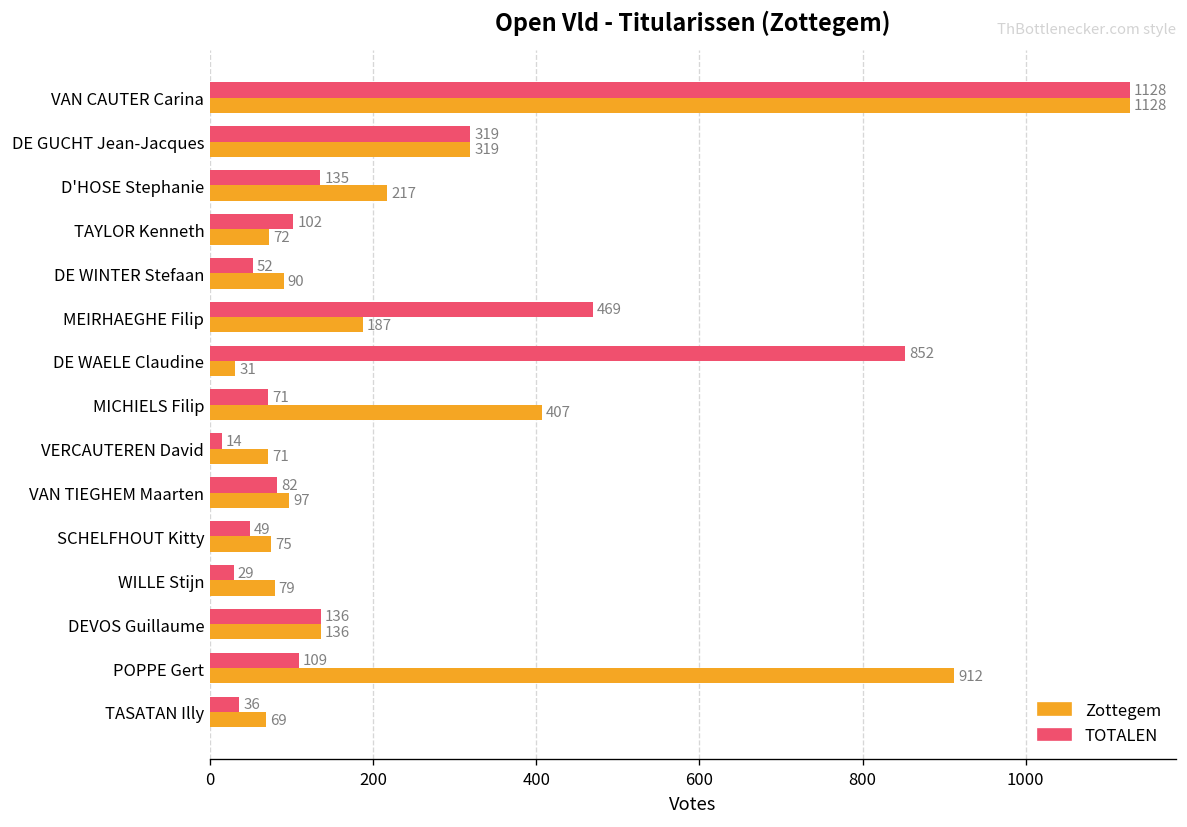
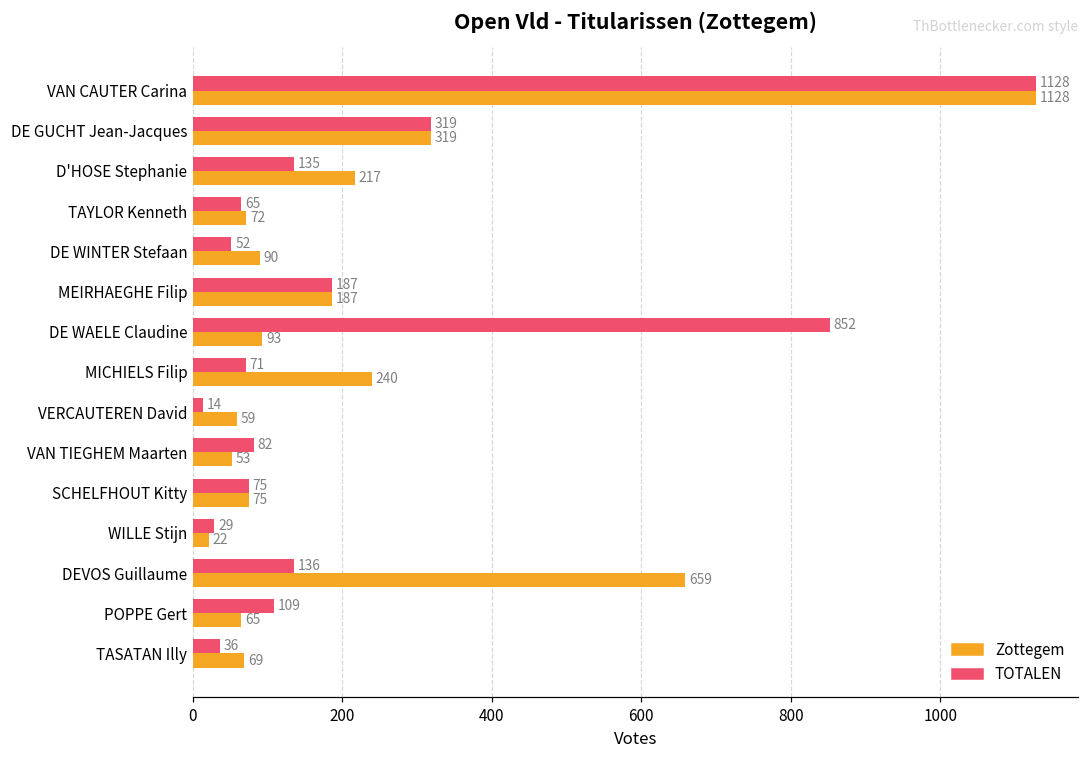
TOTALEN, TAYLOR Kenneth: 102 -> 65
TOTALEN, MEIRHAEGHE Filip: 469 -> 187
Zottegem, DE WAELE Claudine: 31 -> 93
Zottegem, MICHIELS Filip: 407 -> 240
Zottegem, VERCAUTEREN David: 71 -> 59
Zottegem, VAN TIEGHEM Maarten: 97 -> 53
TOTALEN, SCHELFHOUT Kitty: 49 -> 75
Zottegem, WILLE Stijn: 79 -> 22
Zottegem, DEVOS Guillaume: 136 -> 659
Zottegem, POPPE Gert: 912 -> 65
